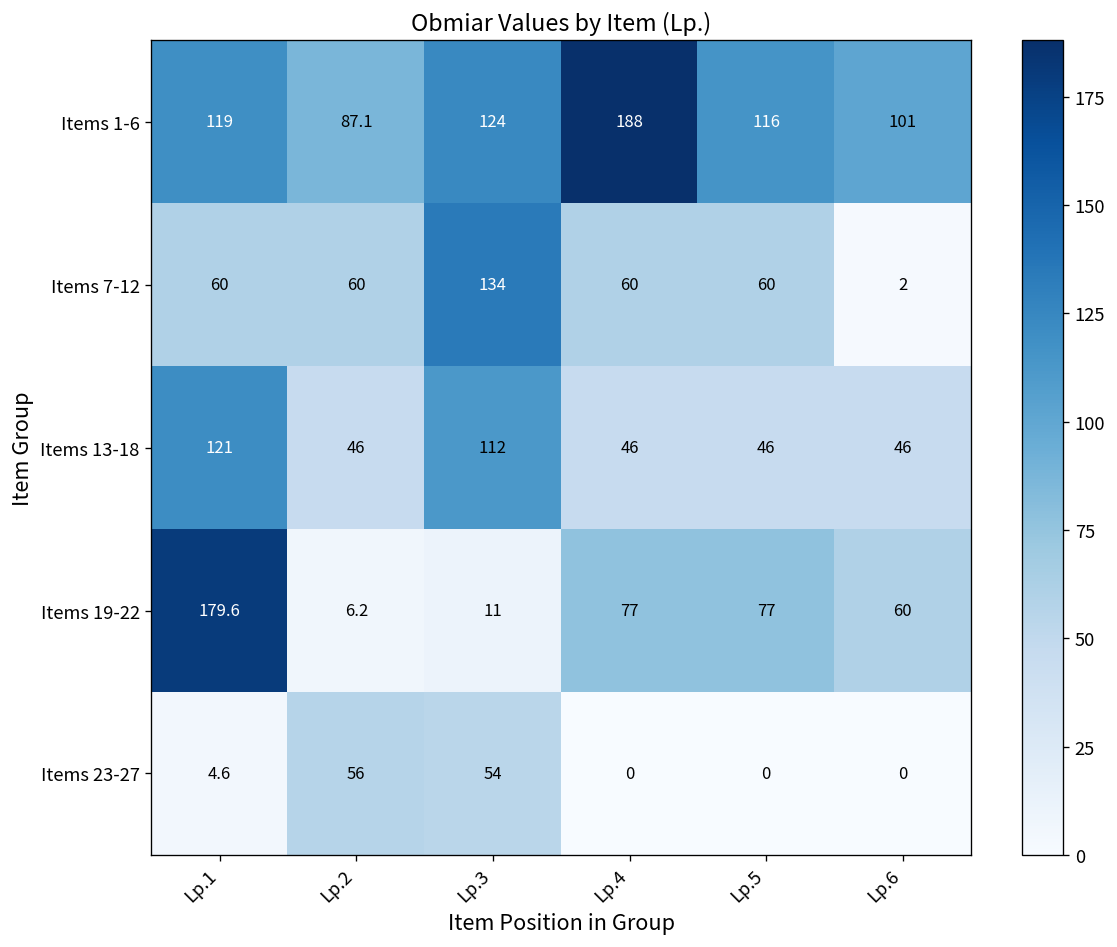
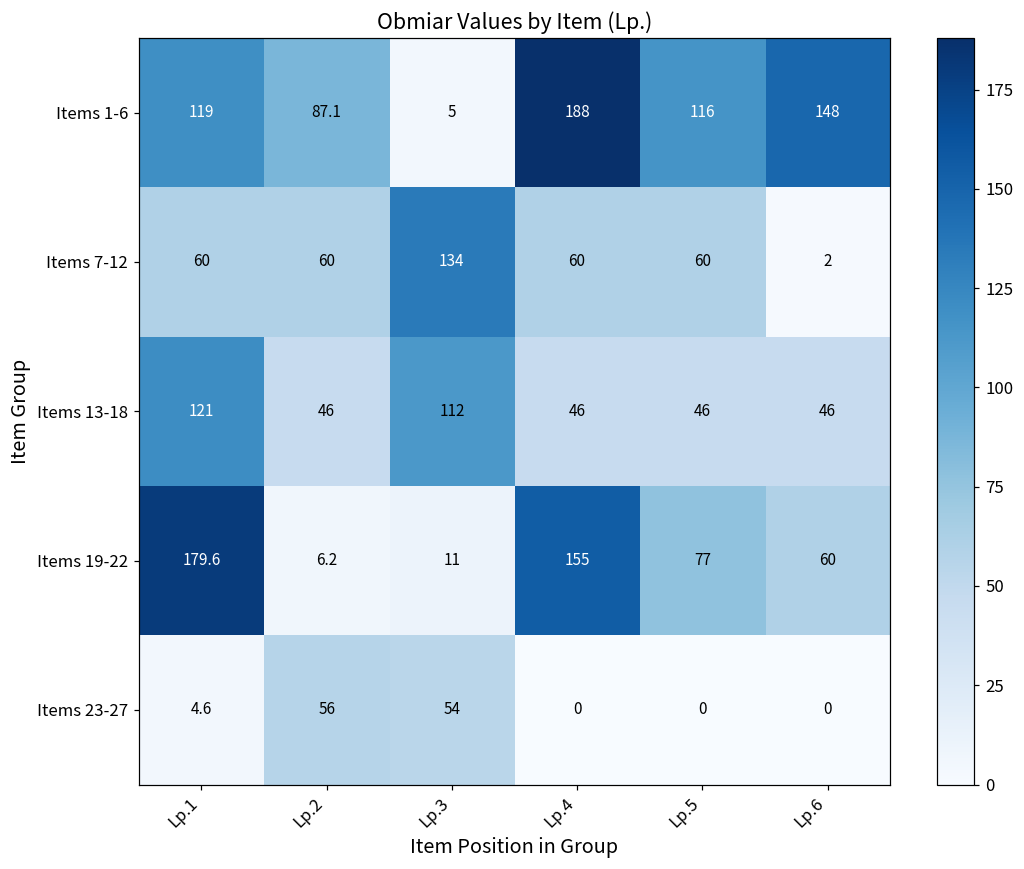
Items 1-6, Lp.3: 124 -> 5
Items 1-6, Lp.6: 101 -> 148
Items 19-22, Lp.4: 77 -> 155
